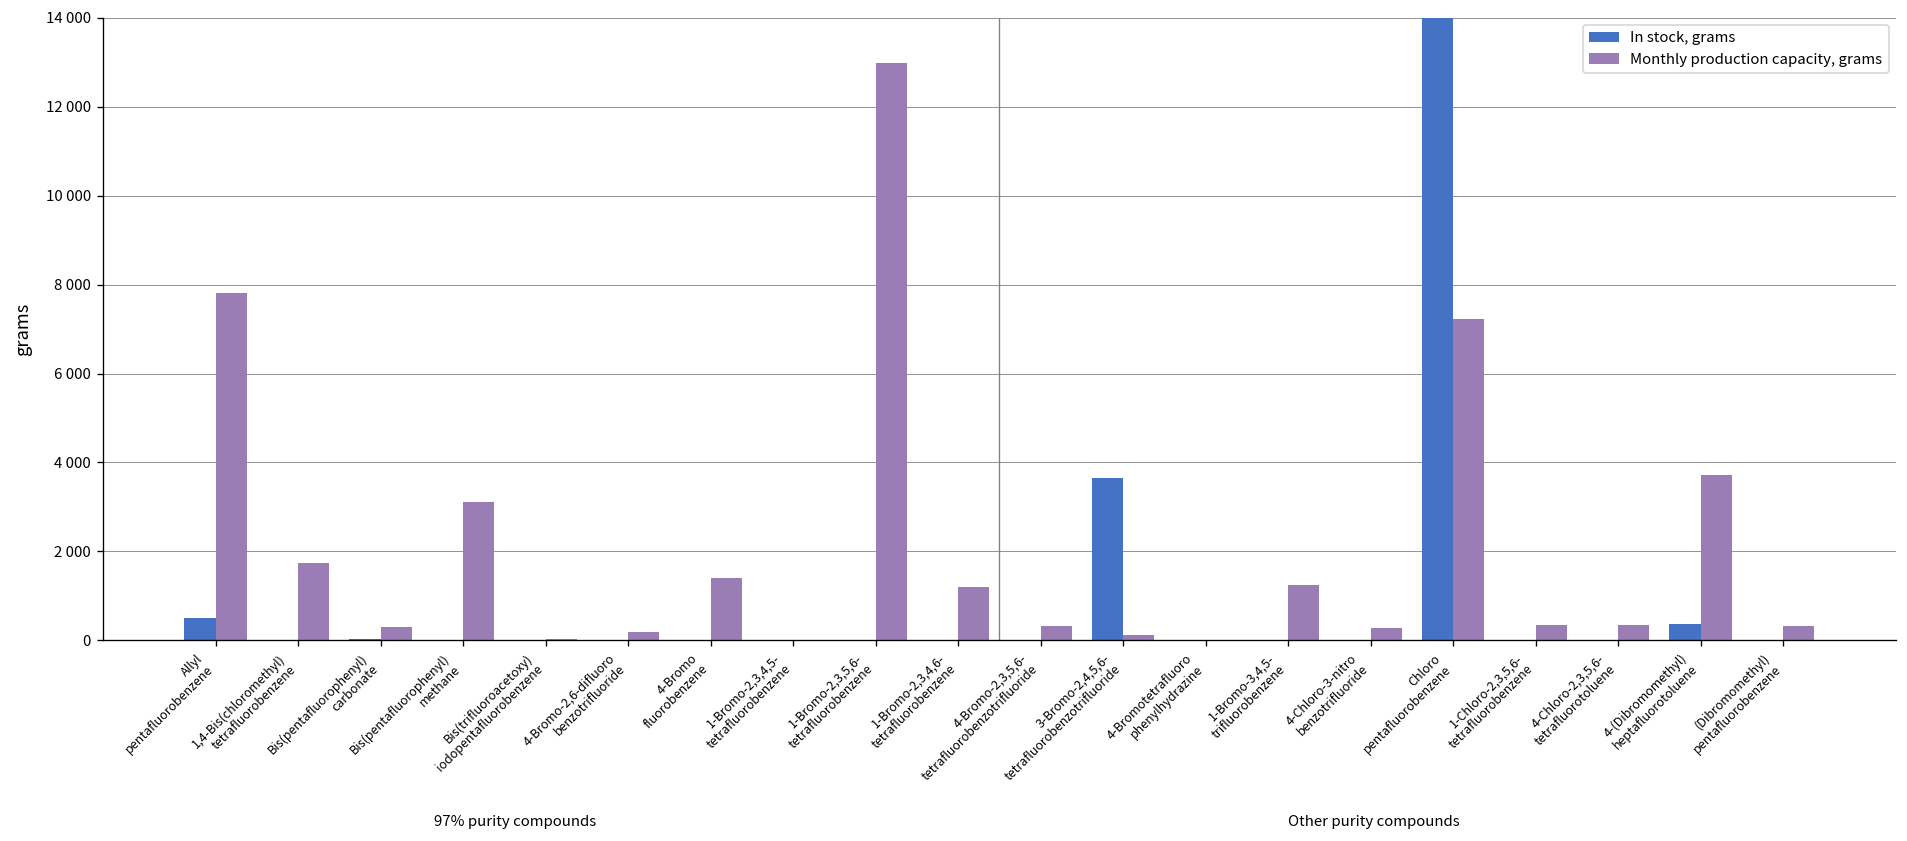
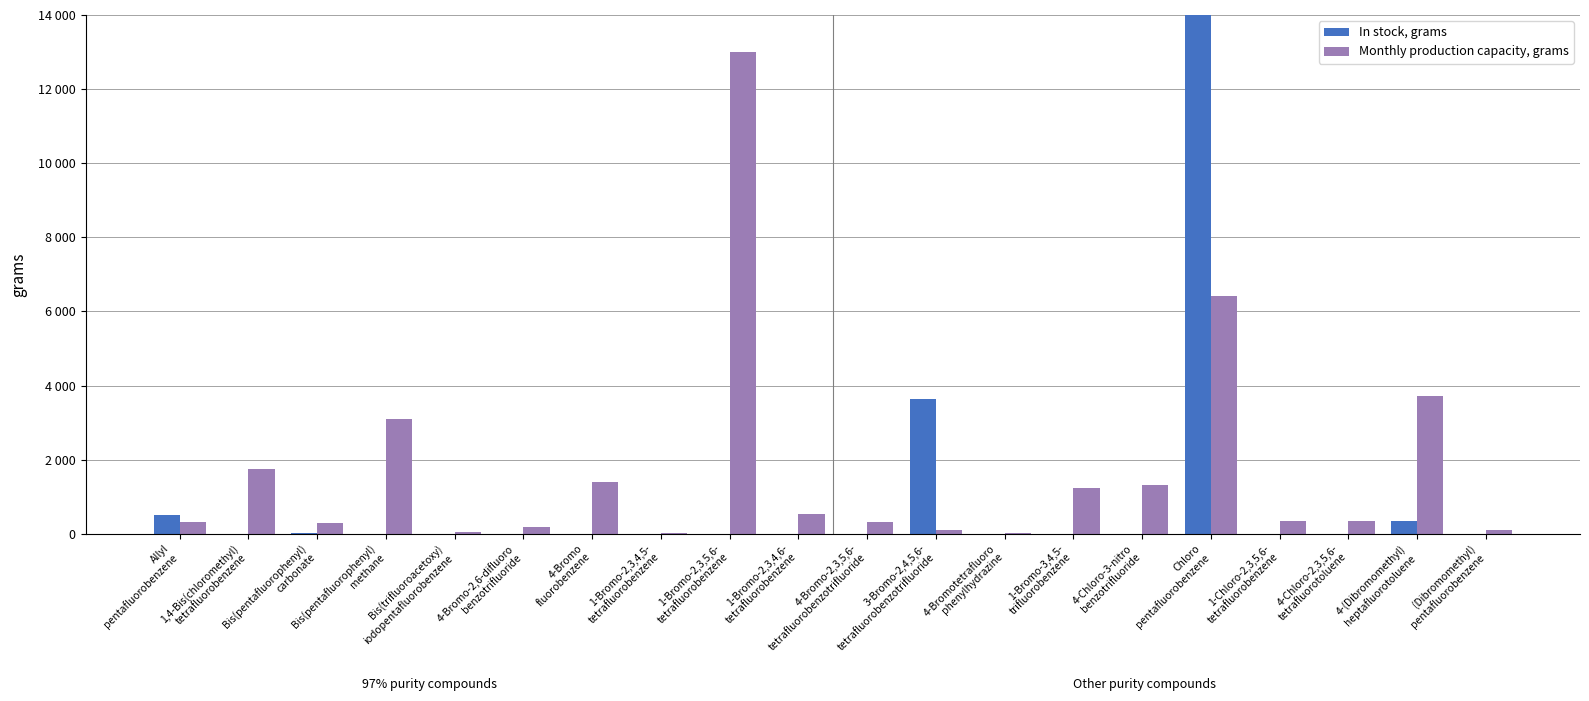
Monthly production capacity, grams, Allyl pentafluorobenzene: 7800 -> 300
Monthly production capacity, grams, 1-Bromo-2,3,4,6- tetrafluorobenzene: 1200 -> 500
Monthly production capacity, grams, 4-Chloro-3-nitro benzotrifluoride: 300 -> 1300
Monthly production capacity, grams, Chloro pentafluorobenzene: 7200 -> 6400
Monthly production capacity, grams, (Dibromomethyl) pentafluorobenzene: 300 -> 100
